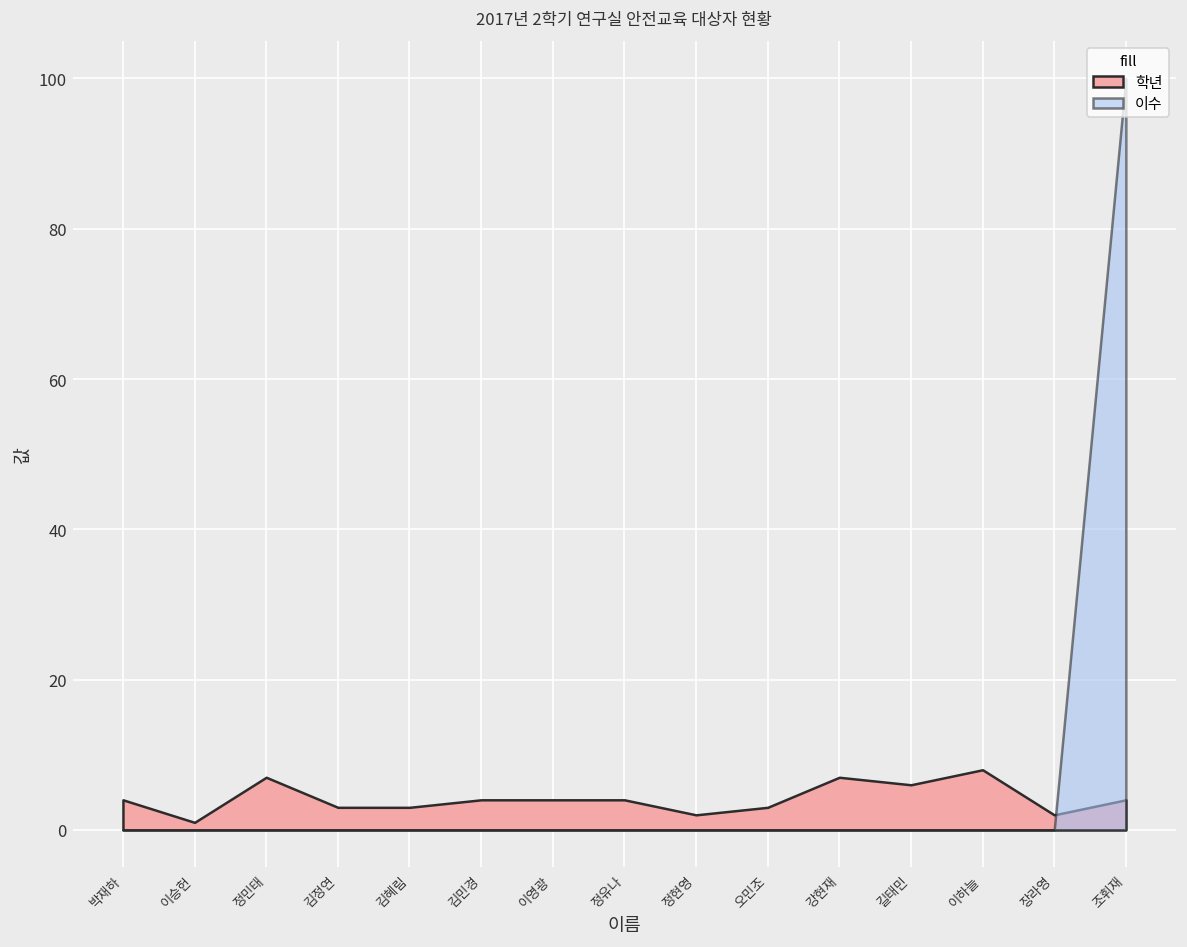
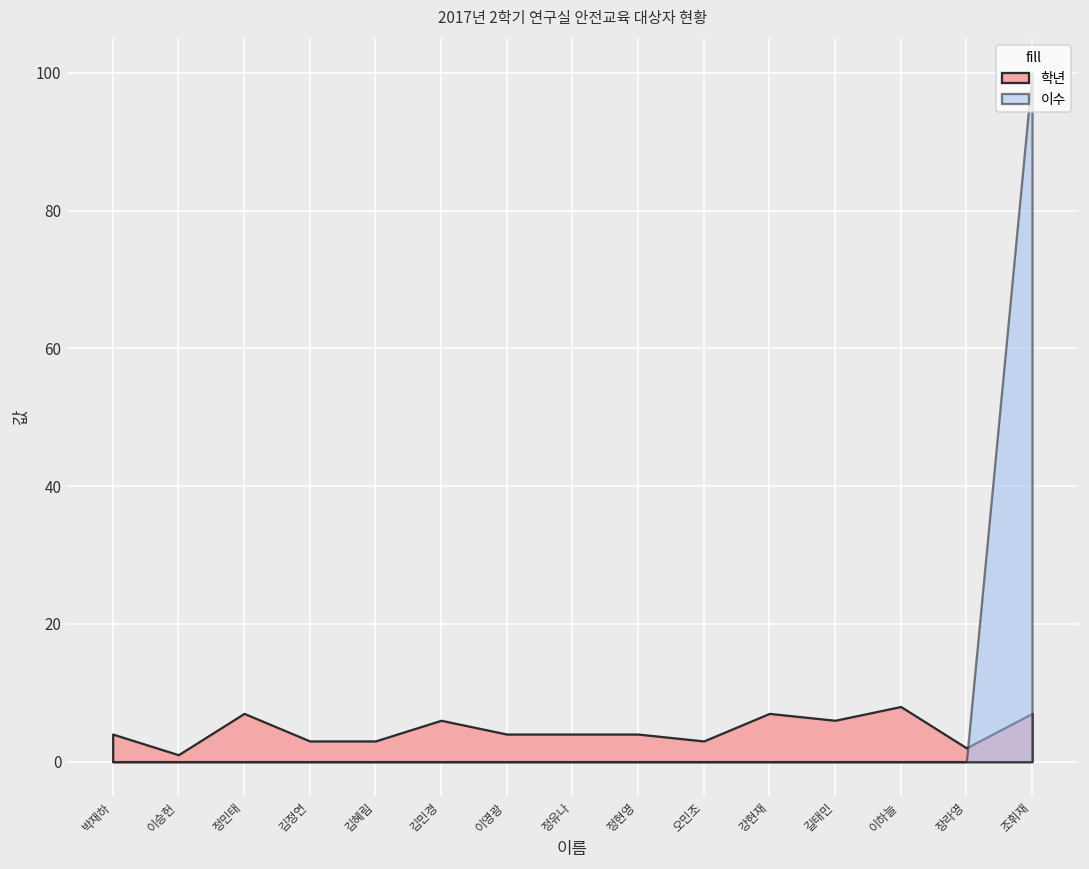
학년, 김민경: 4 -> 6
학년, 정현영: 2 -> 4
학년, 조휘재: 4 -> 7
